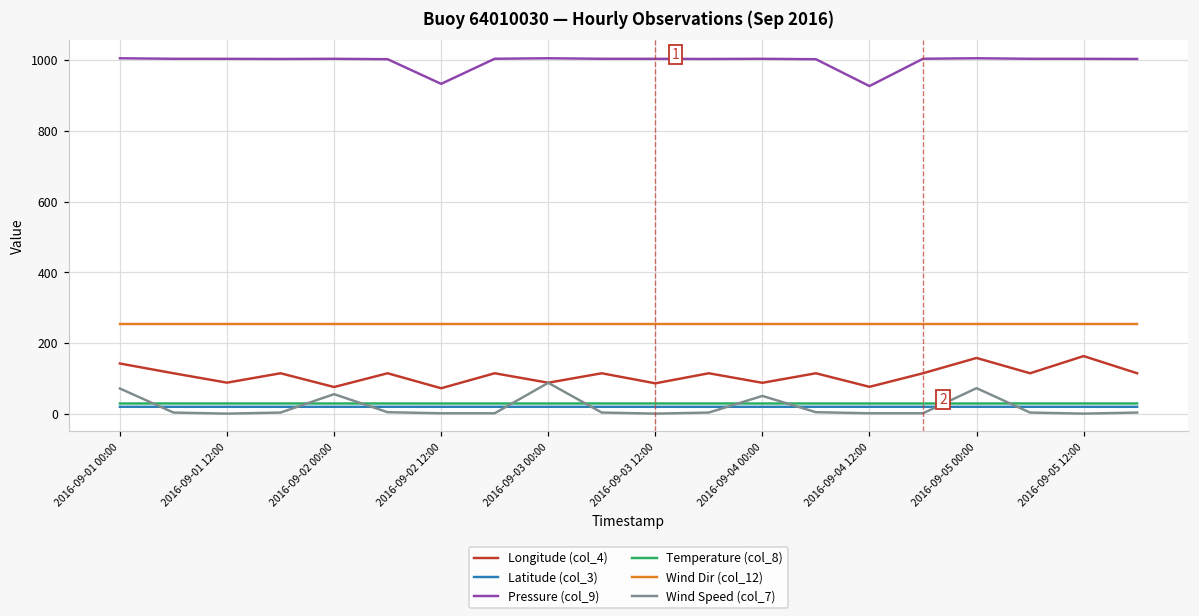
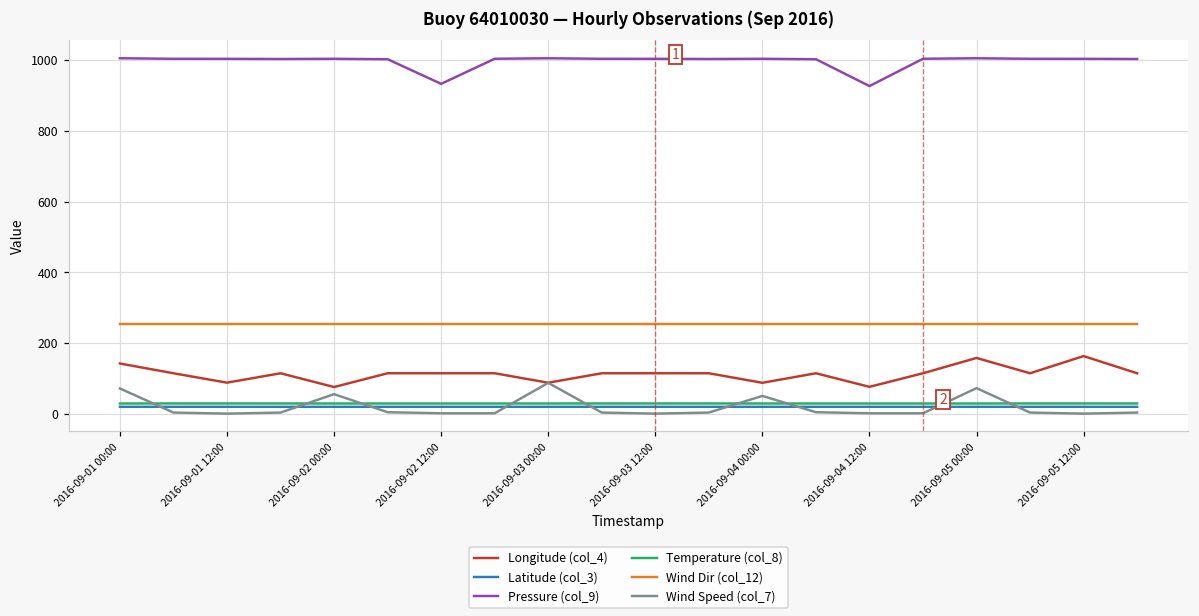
Longitude (col_4), 2016-09-02 12:00: 70 -> 120
Longitude (col_4), 2016-09-03 12:00: 90 -> 120
